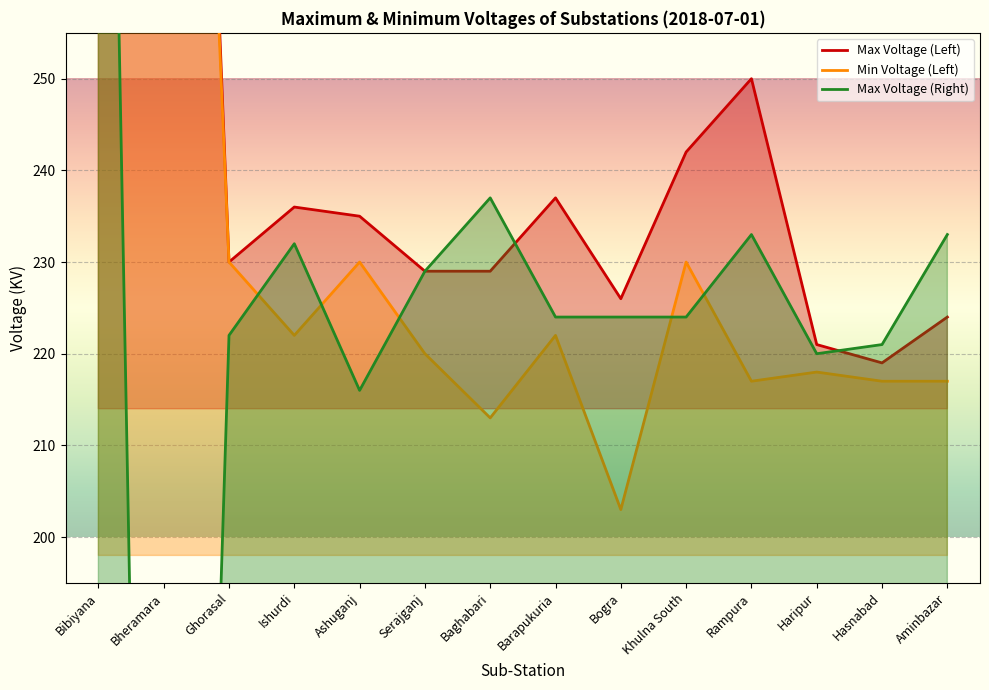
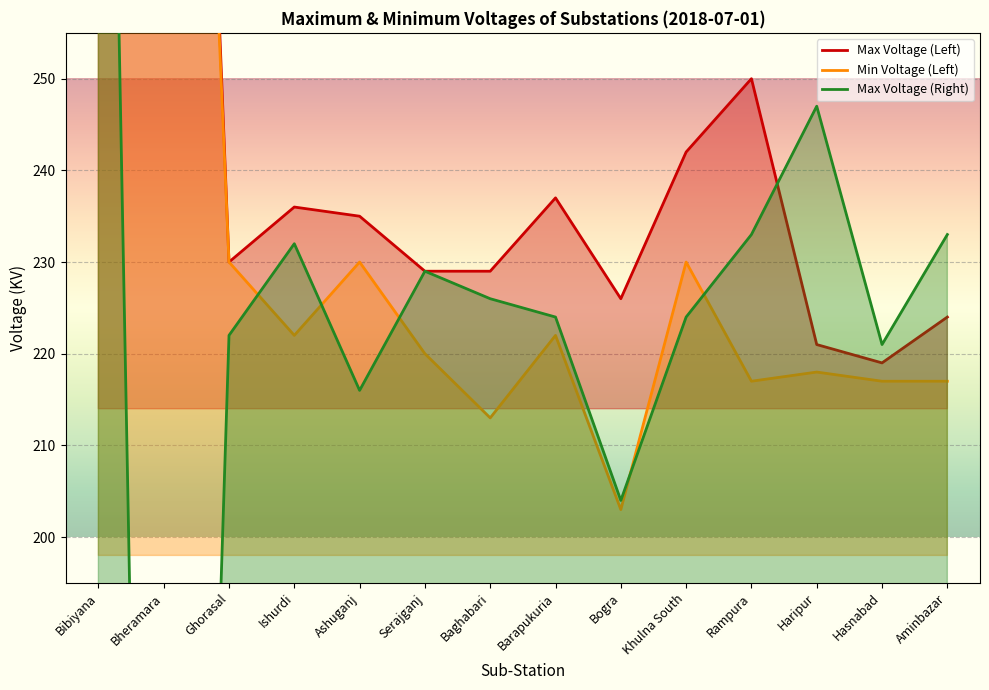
Max Voltage (Right), Baghabari: 237 -> 226
Max Voltage (Right), Bogra: 224 -> 204
Max Voltage (Right), Haripur: 220 -> 247
